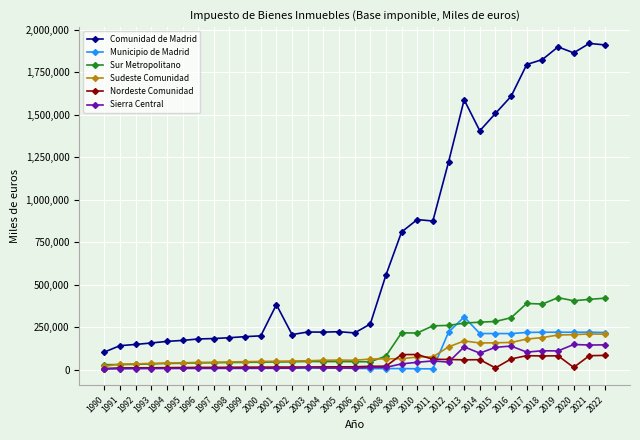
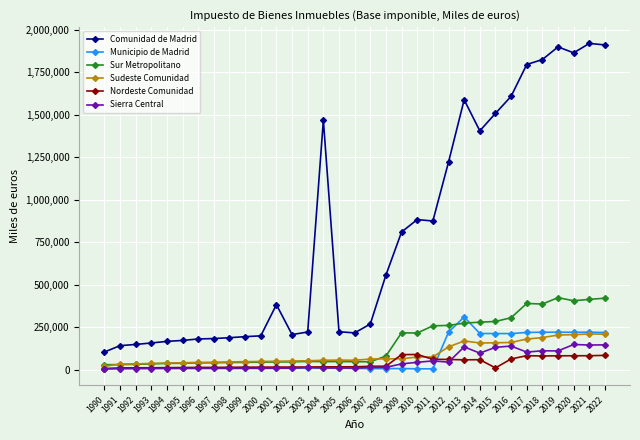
Comunidad de Madrid, 2004: 220,000 -> 1,470,000
Nordeste Comunidad, 2020: 10,000 -> 80,000
